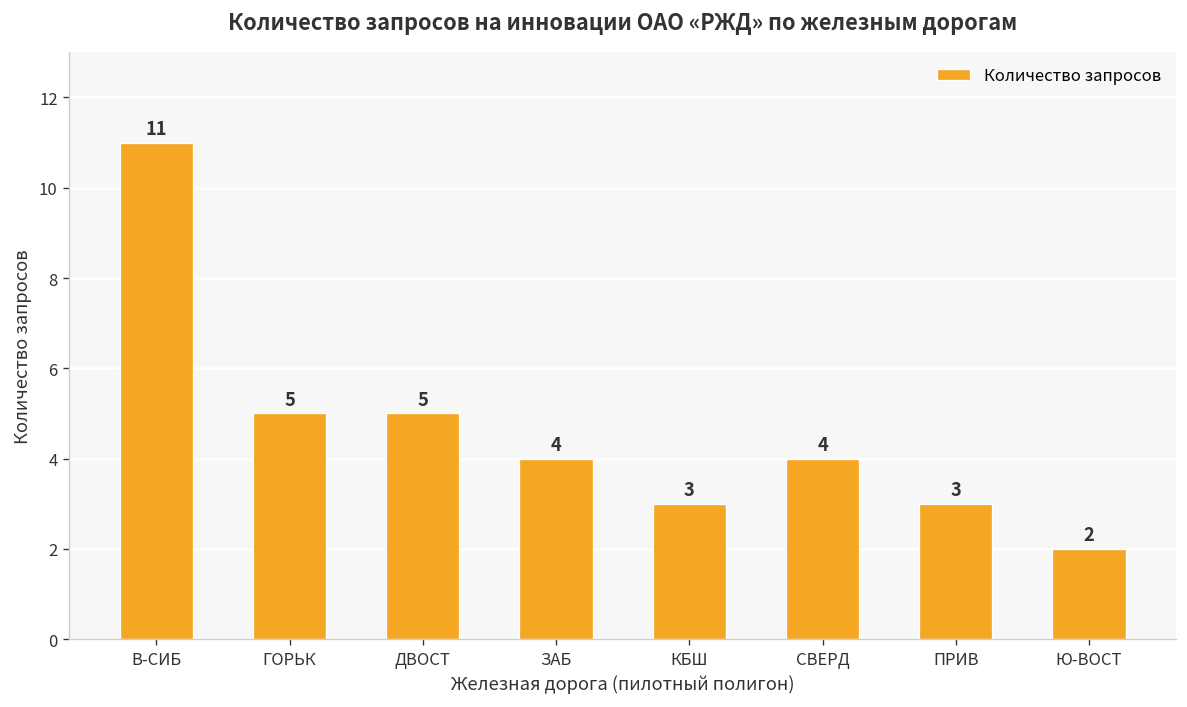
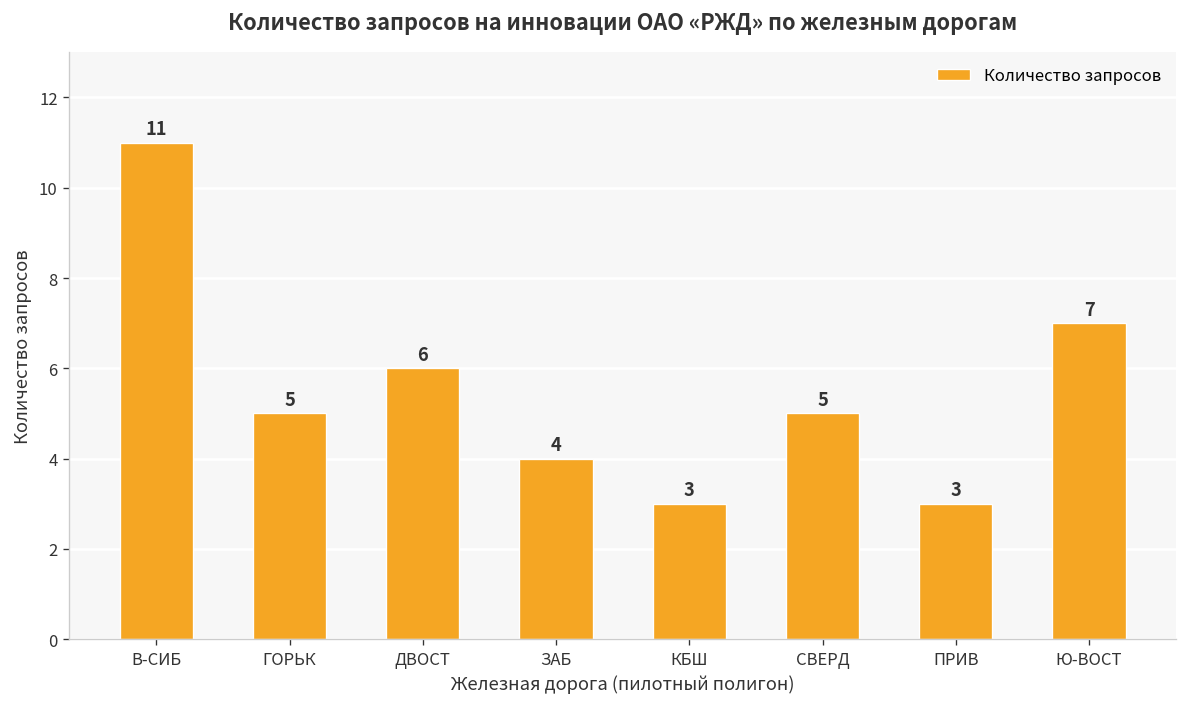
ДВОСТ: 5 -> 6
СВЕРД: 4 -> 5
Ю-ВОСТ: 2 -> 7
